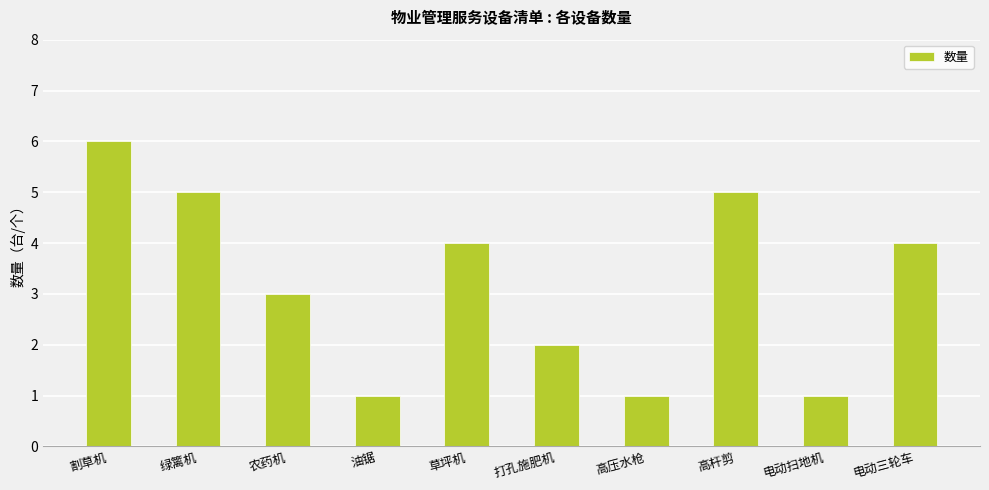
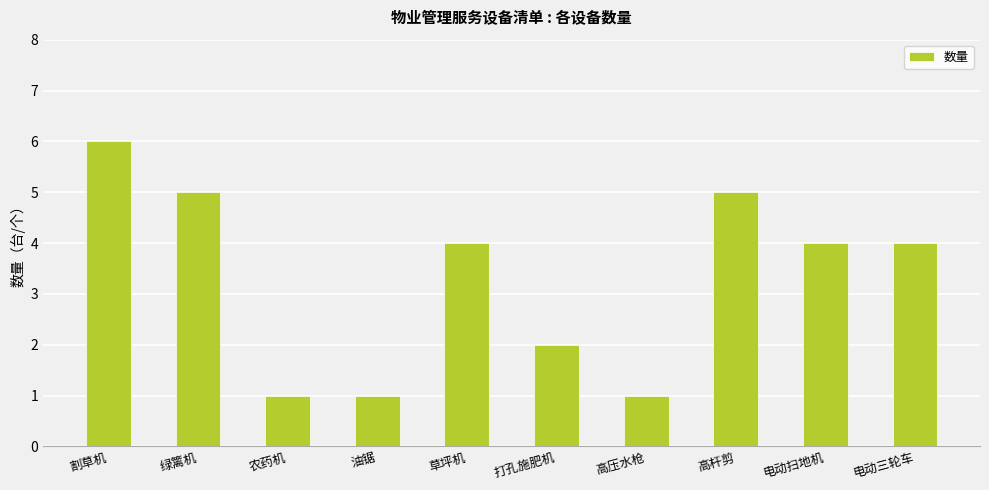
农药机: 3 -> 1
电动扫地机: 1 -> 4
